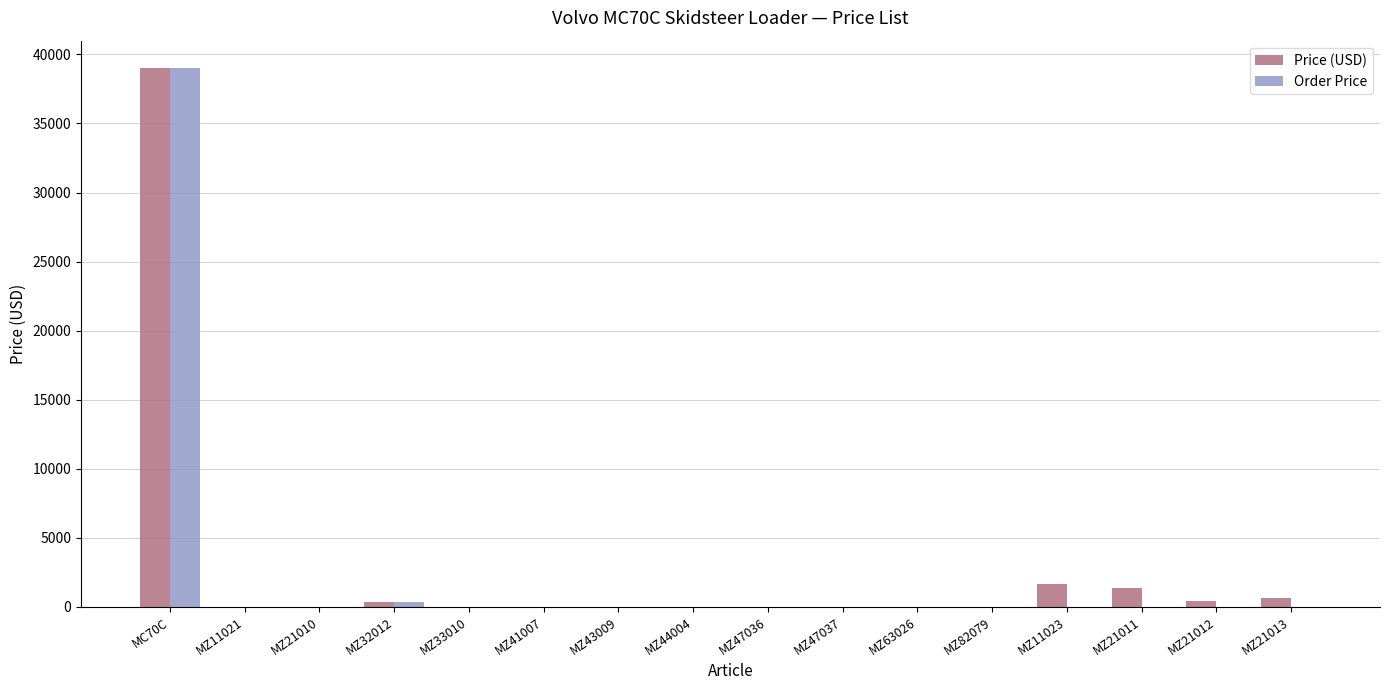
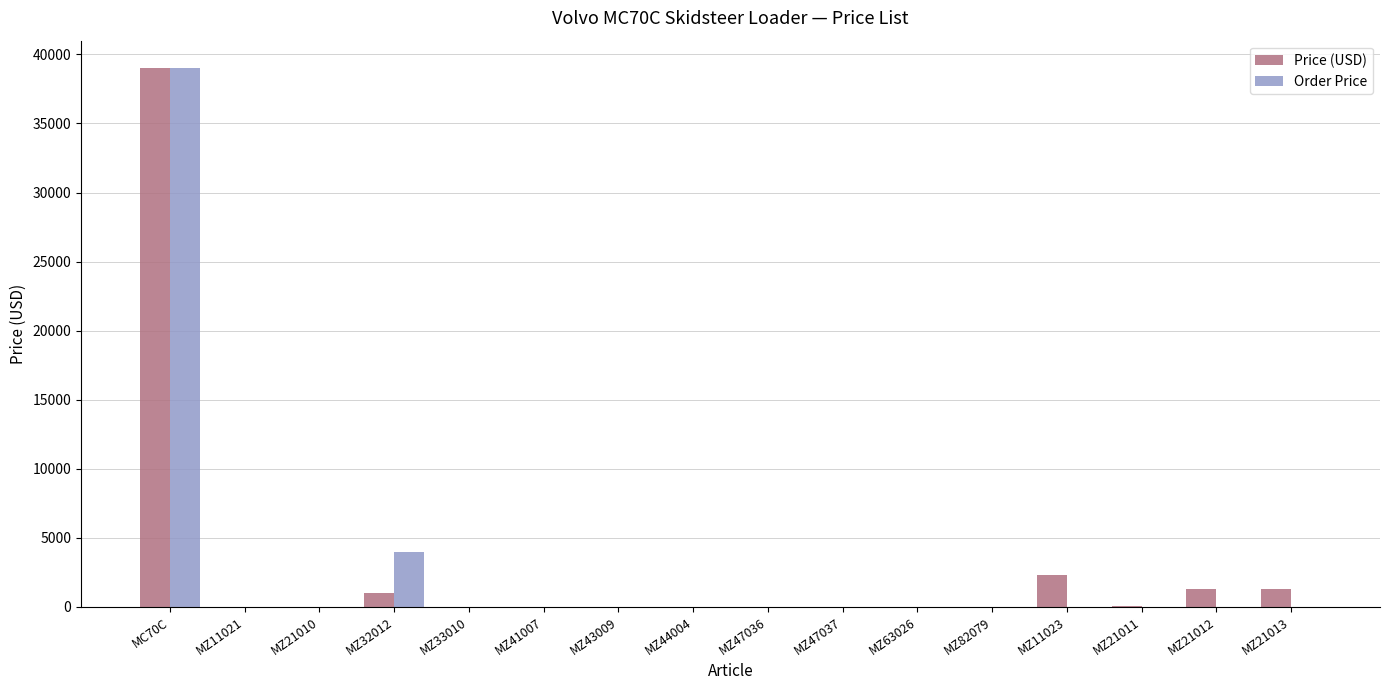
Price (USD), MZ32012: 300 -> 1000
Order Price, MZ32012: 300 -> 4000
Price (USD), MZ11023: 1700 -> 2300
Price (USD), MZ21011: 1400 -> 100
Price (USD), MZ21012: 400 -> 1300
Price (USD), MZ21013: 700 -> 1300
